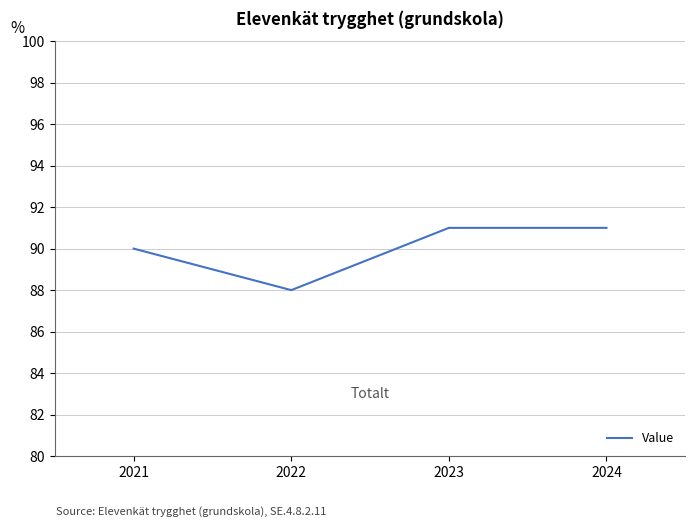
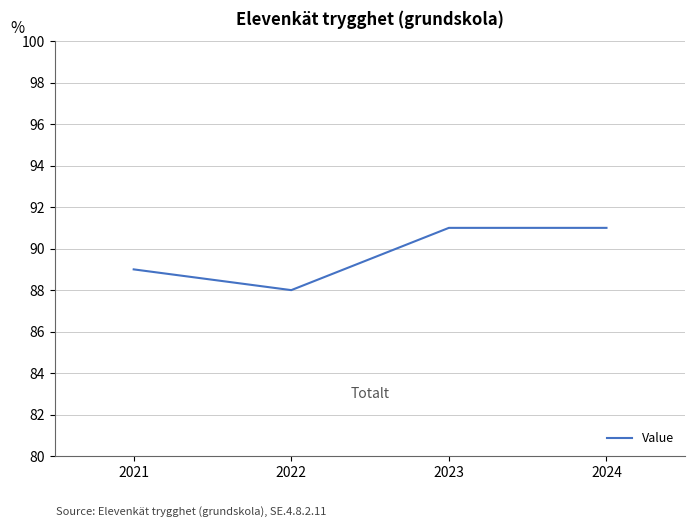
2021: 90 -> 89
